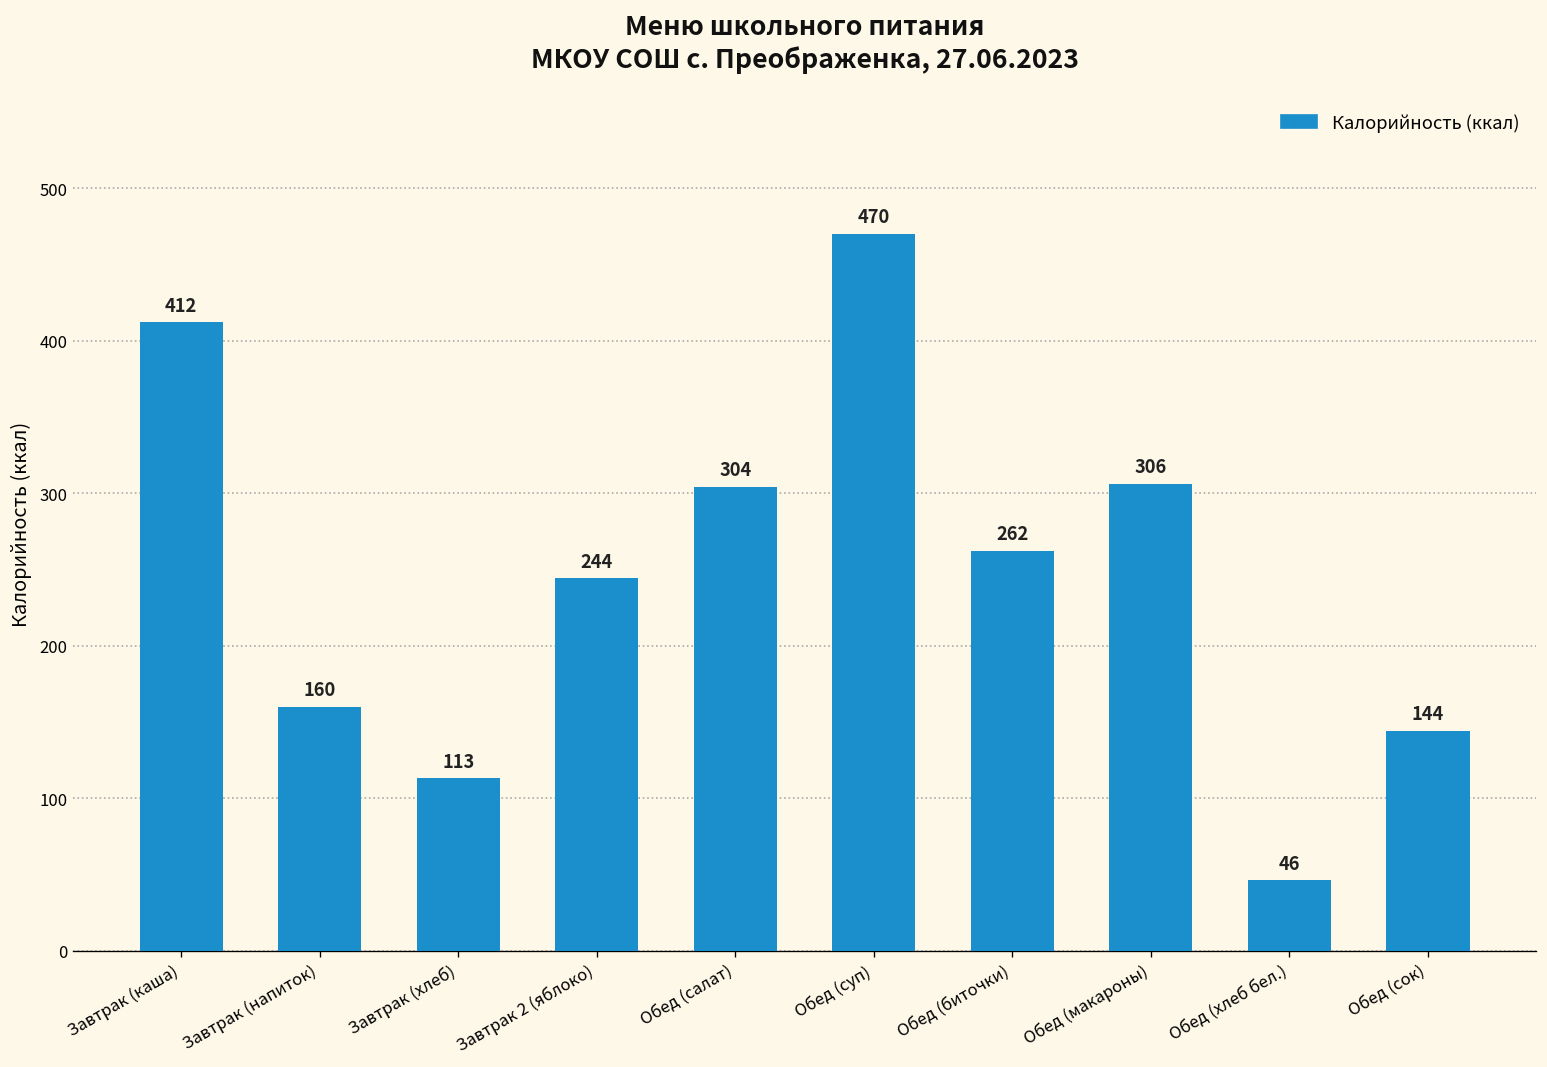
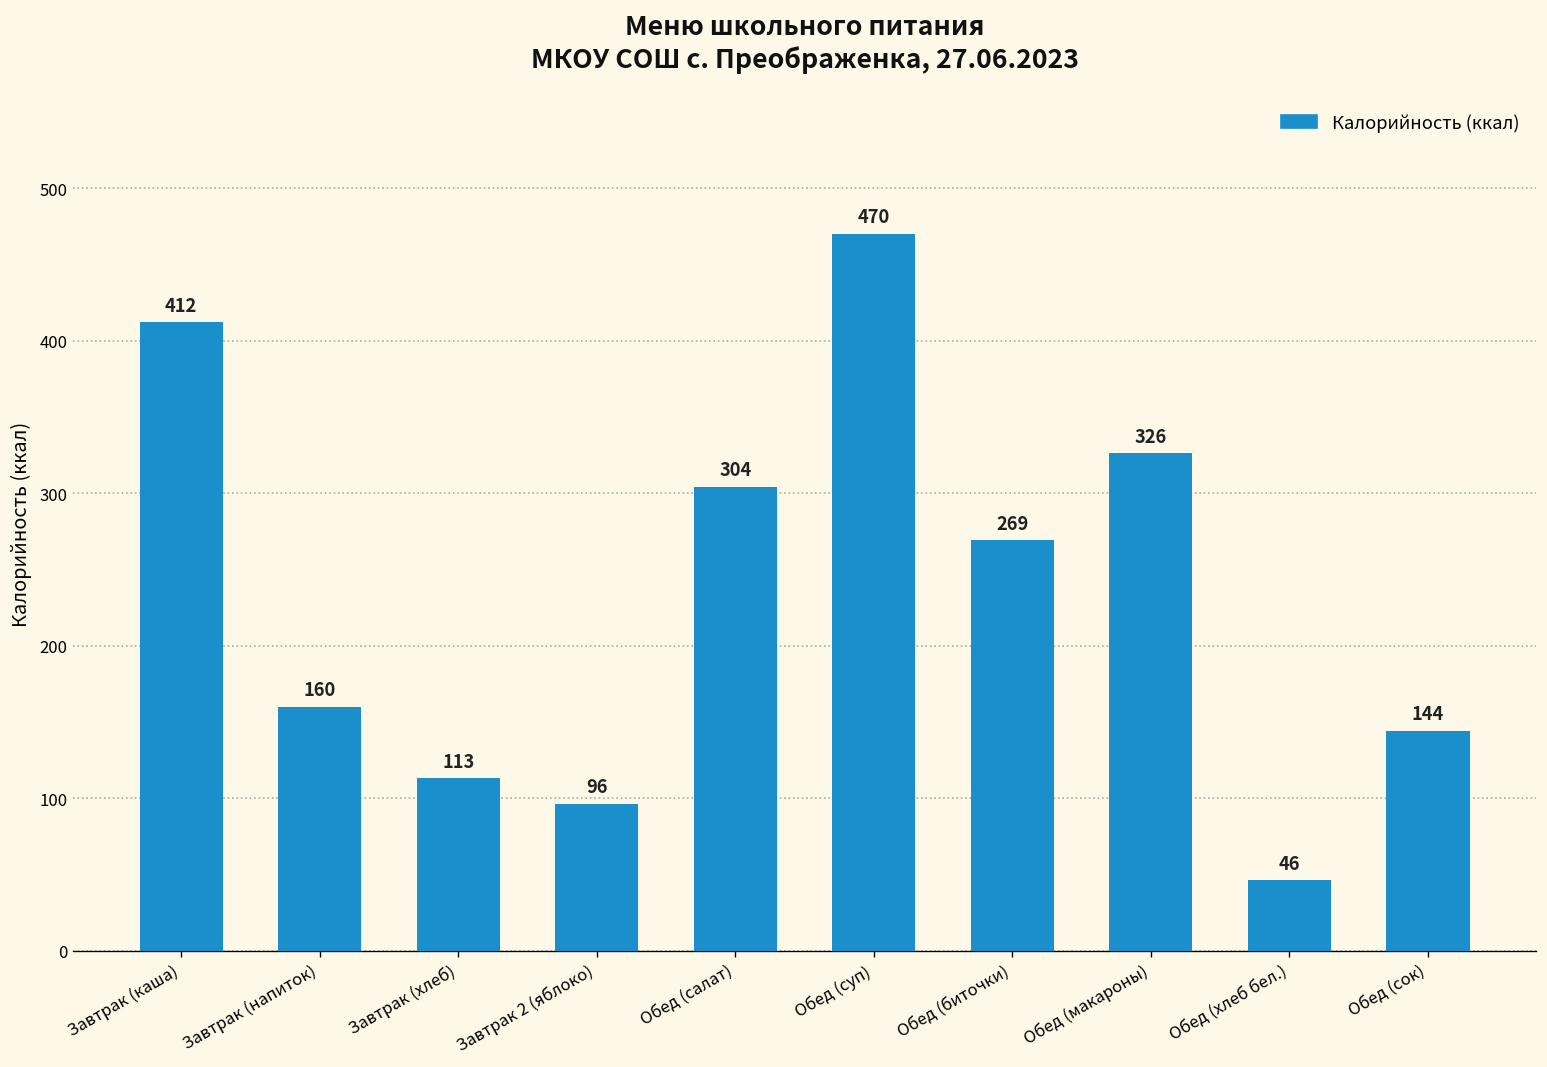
Завтрак 2 (яблоко): 244 -> 96
Обед (биточки): 262 -> 269
Обед (макароны): 306 -> 326
